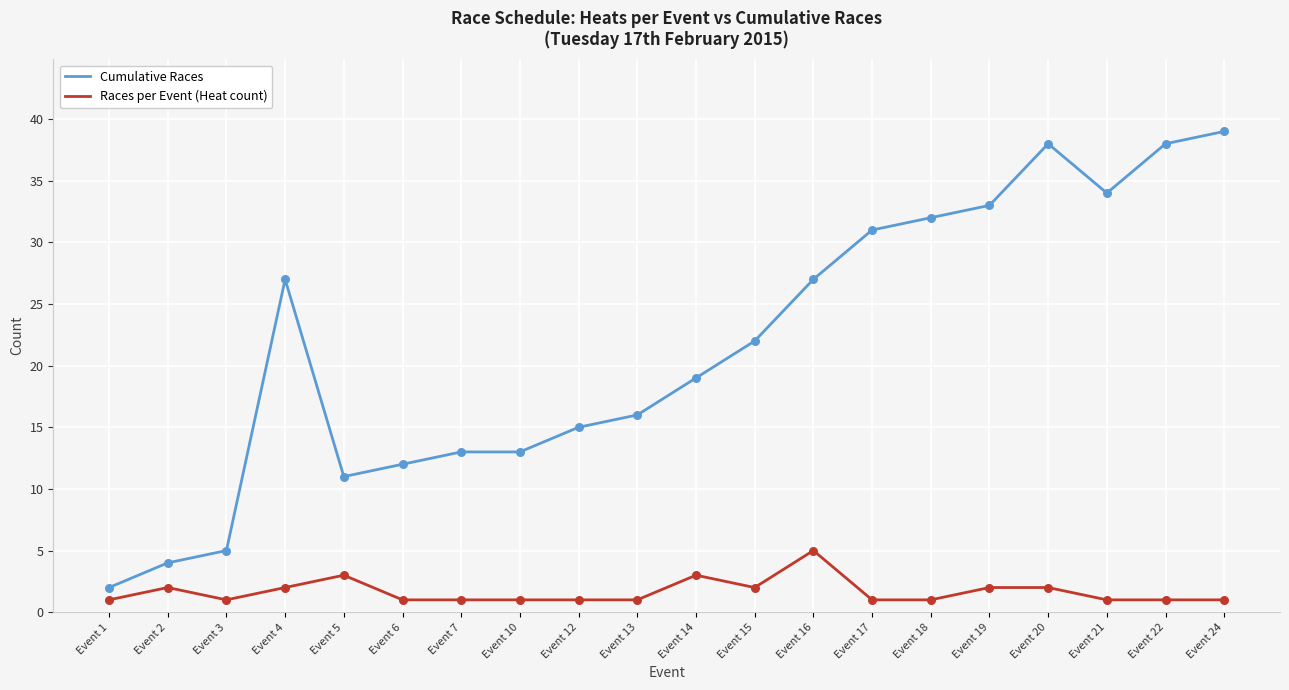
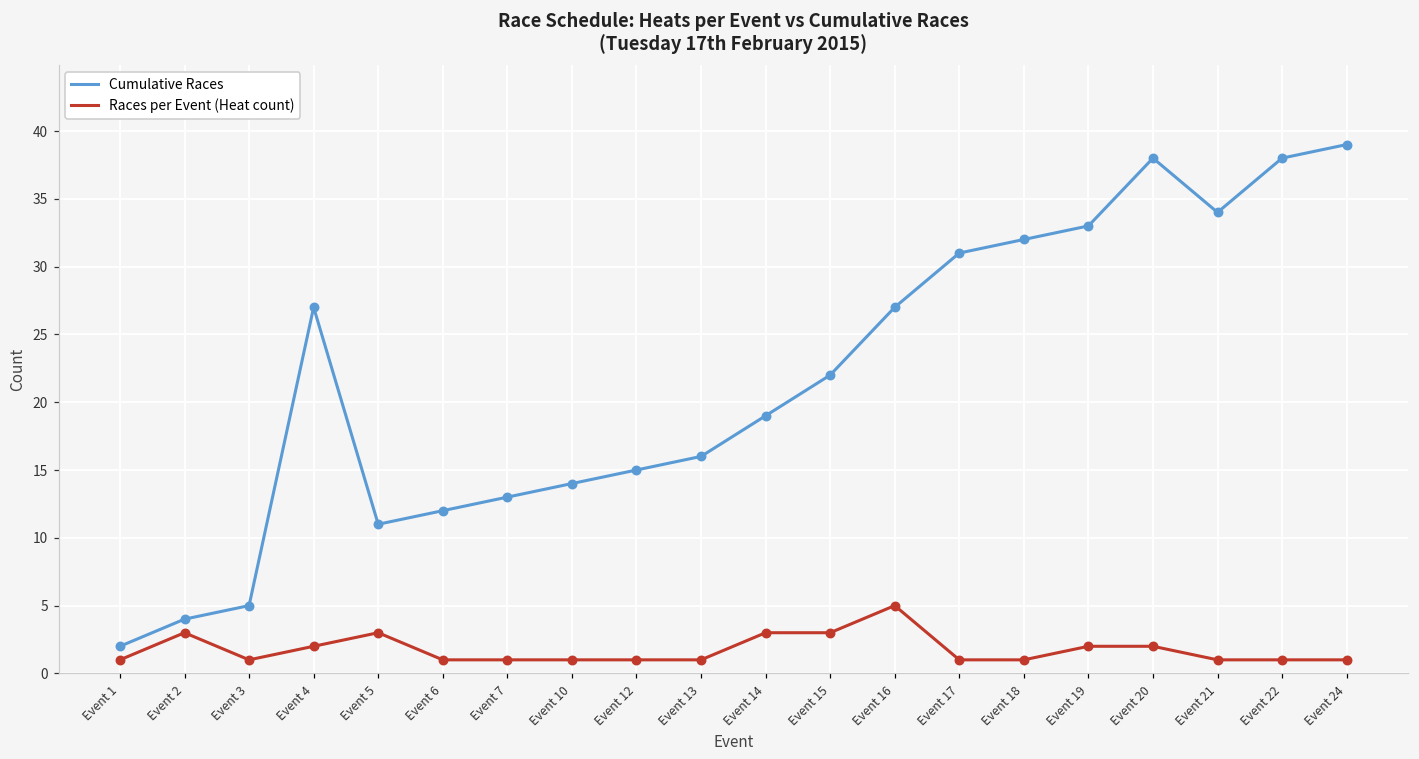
Races per Event (Heat count), Event 2: 2 -> 3
Cumulative Races, Event 10: 13 -> 14
Races per Event (Heat count), Event 15: 2 -> 3
